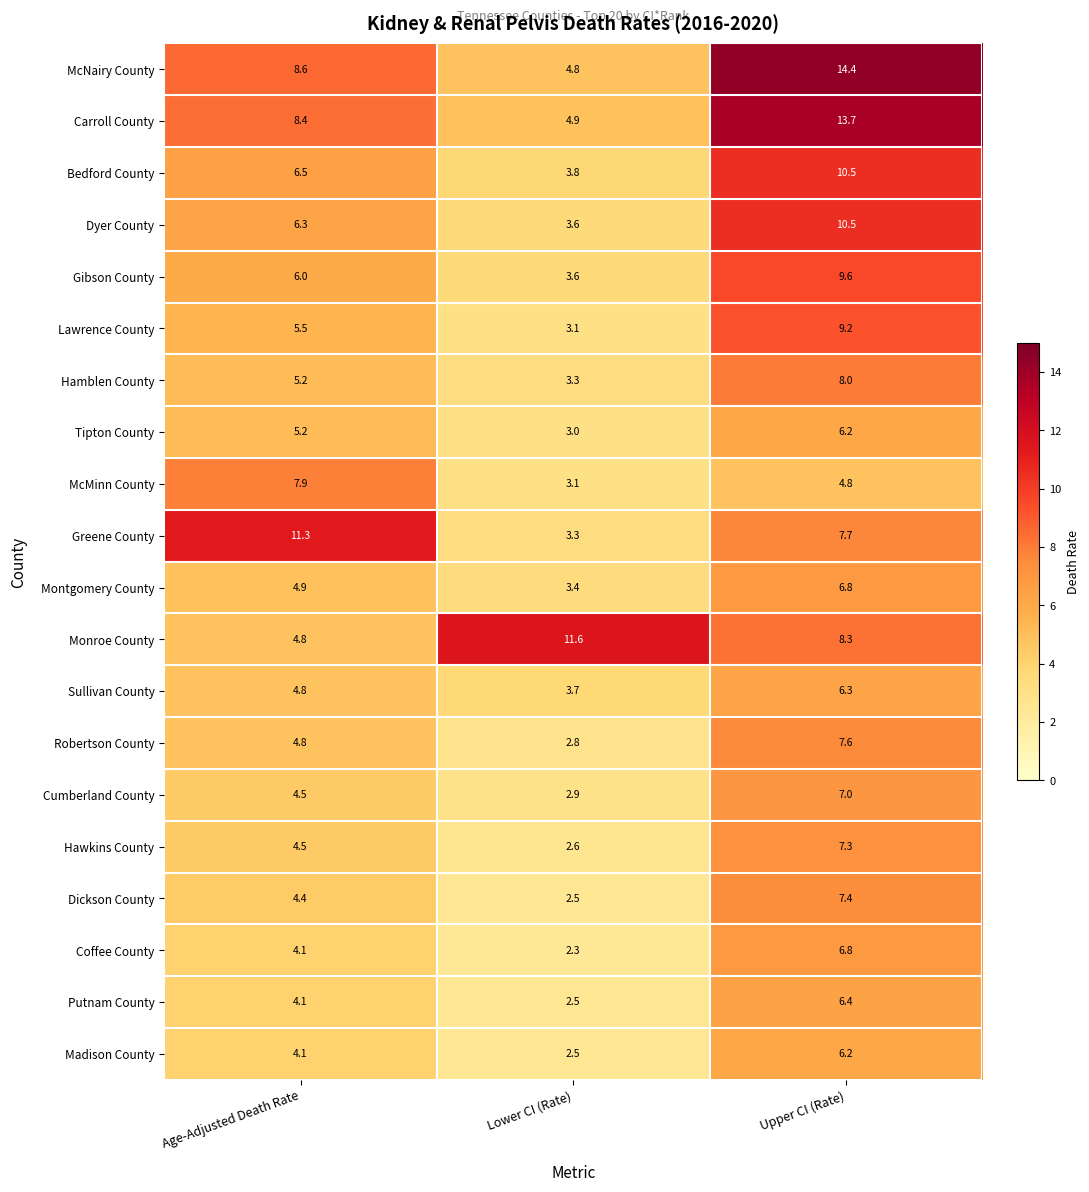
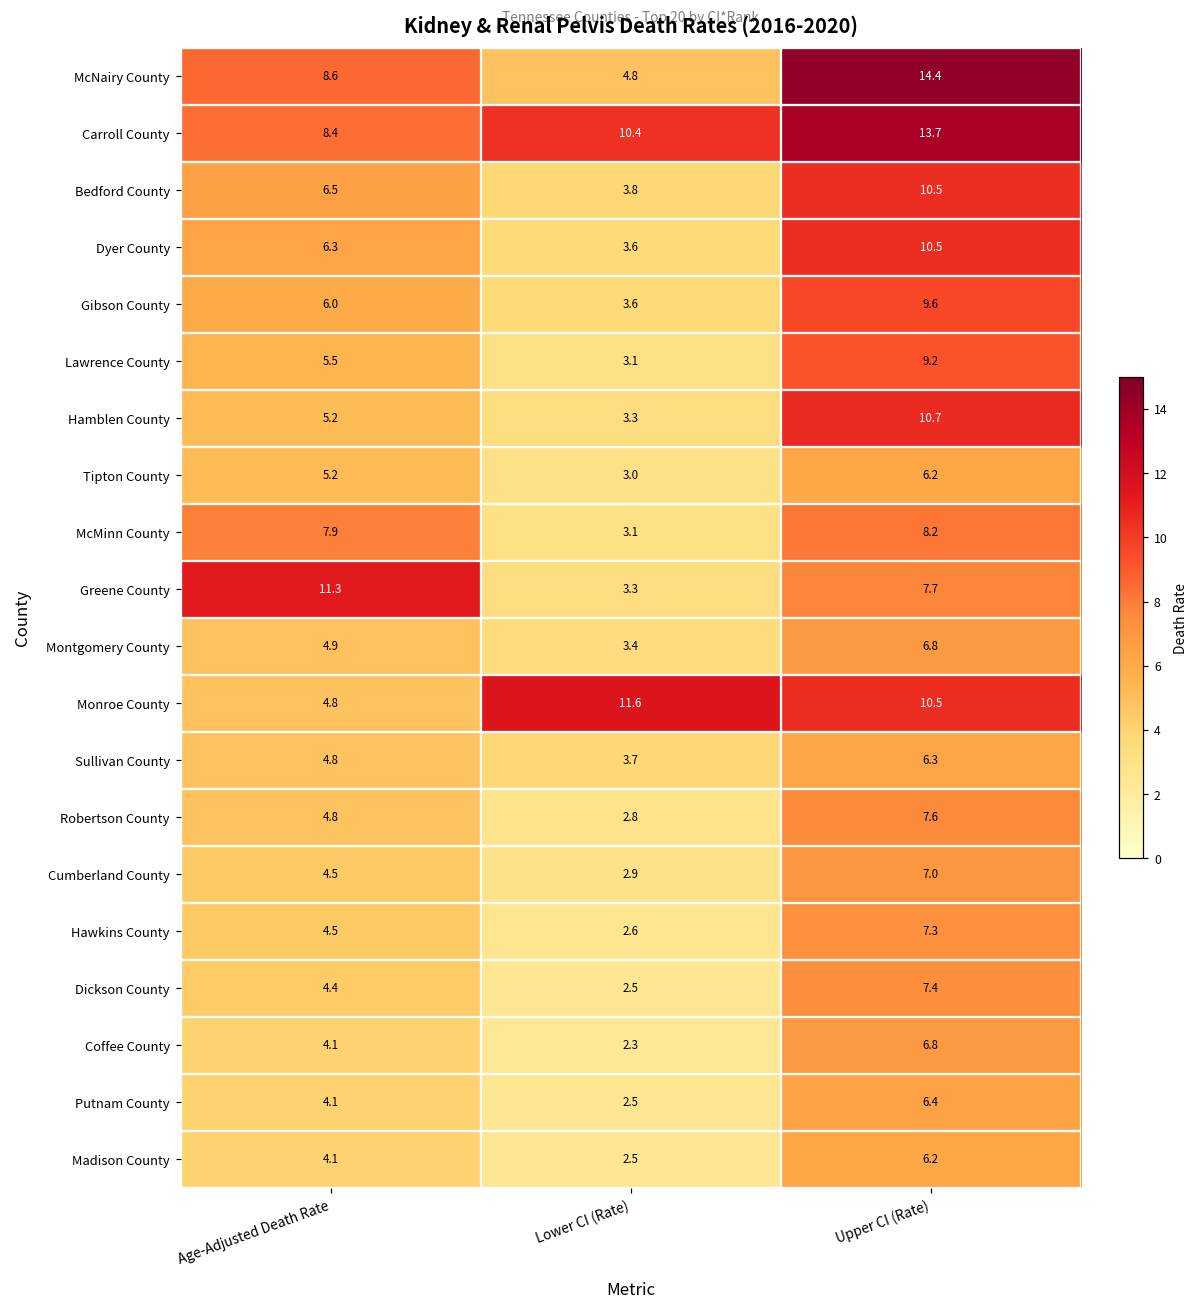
Carroll County, Lower CI (Rate): 4.9 -> 10.4
Hamblen County, Upper CI (Rate): 8.0 -> 10.7
McMinn County, Upper CI (Rate): 4.8 -> 8.2
Monroe County, Upper CI (Rate): 8.3 -> 10.5
